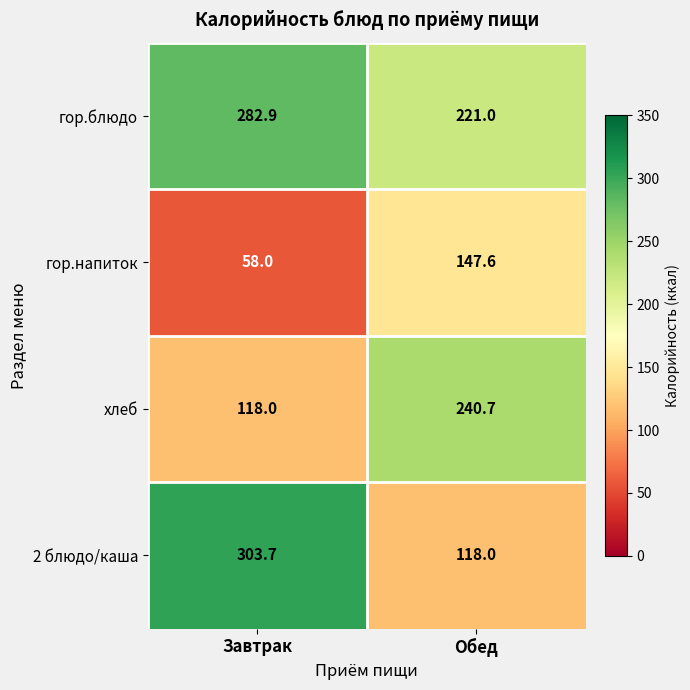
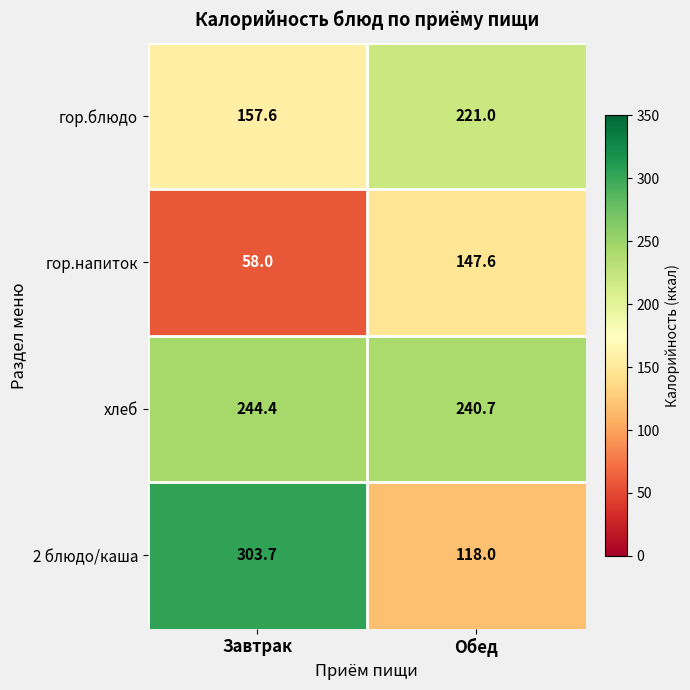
гор.блюдо, Завтрак: 282.9 -> 157.6
хлеб, Завтрак: 118.0 -> 244.4
